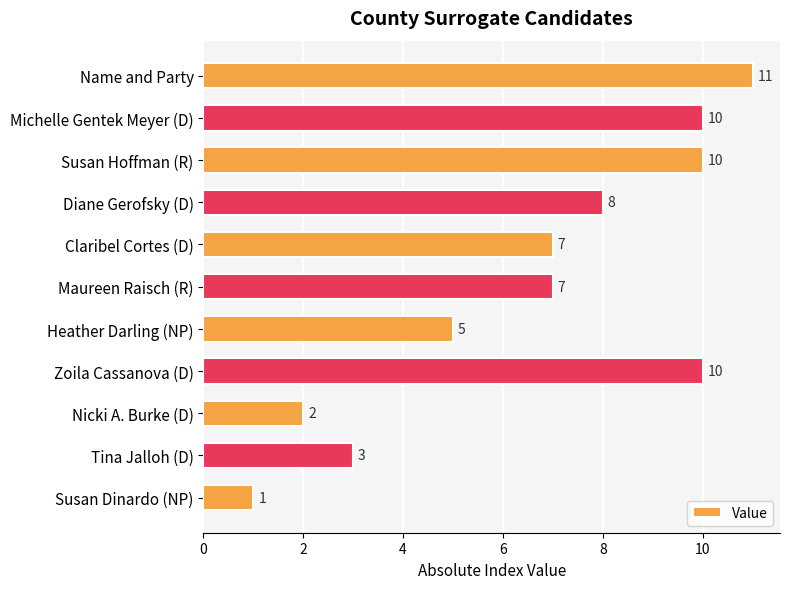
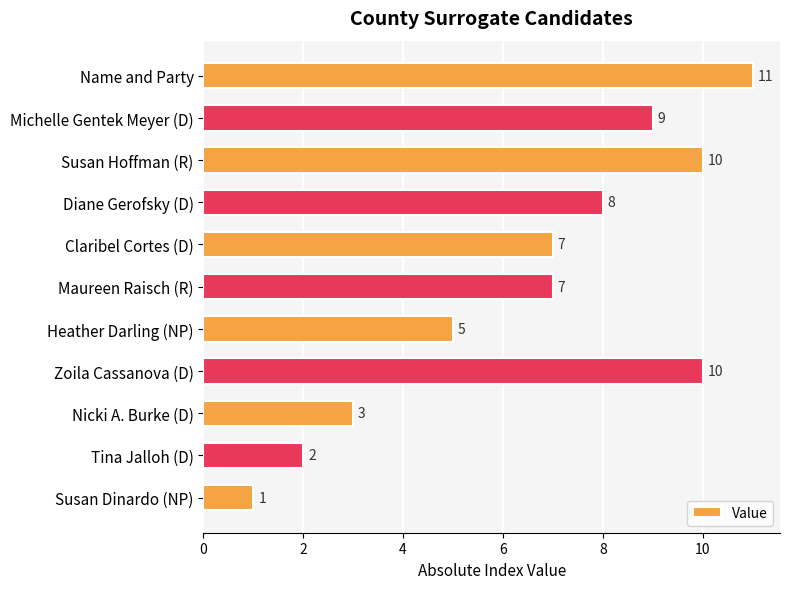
Michelle Gentek Meyer (D): 10 -> 9
Nicki A. Burke (D): 2 -> 3
Tina Jalloh (D): 3 -> 2
